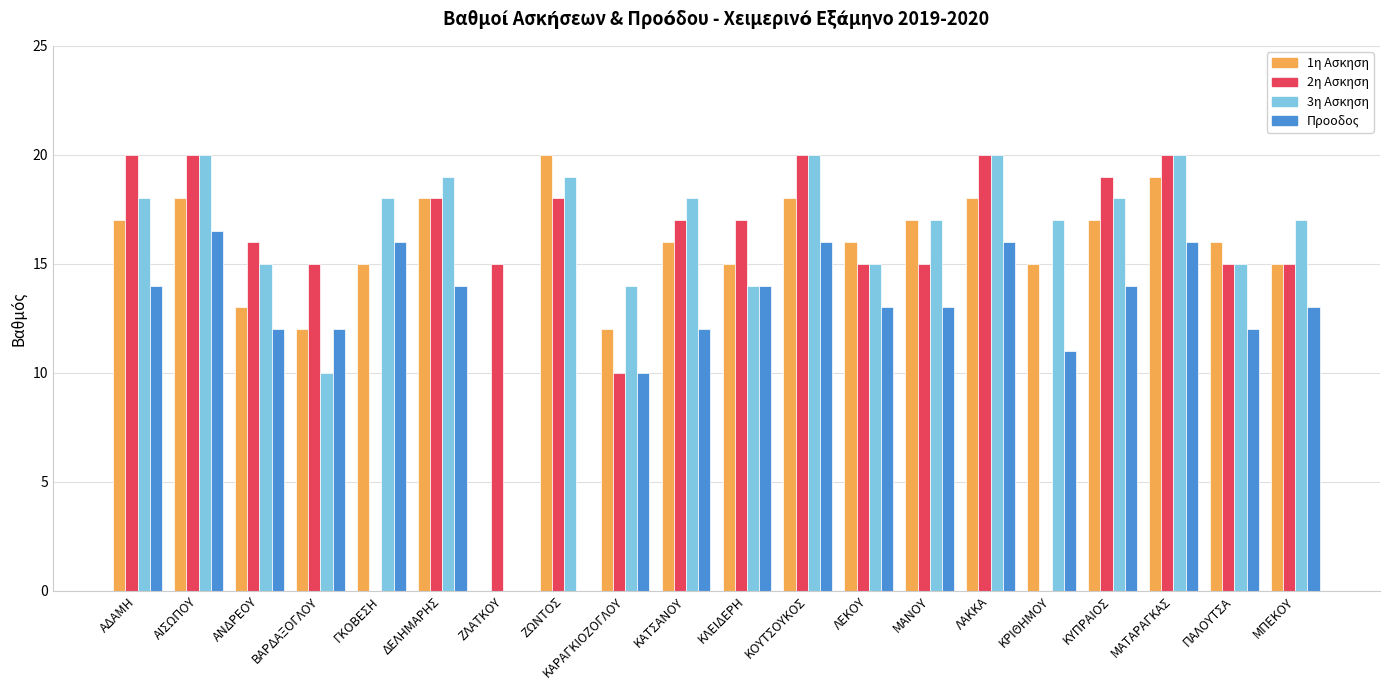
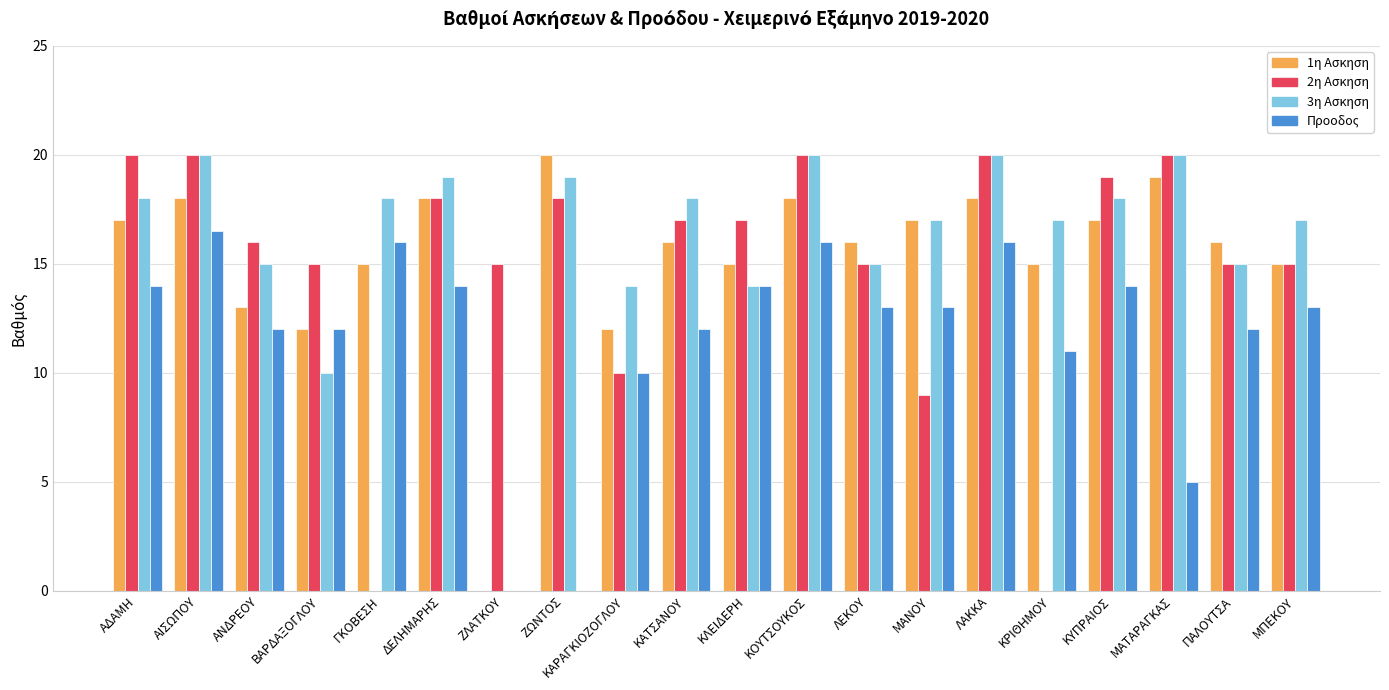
2η Ασκηση, ΜΑΝΟΥ: 15 -> 9
Προοδος, ΜΑΤΑΡΑΓΚΑΣ: 16 -> 5
